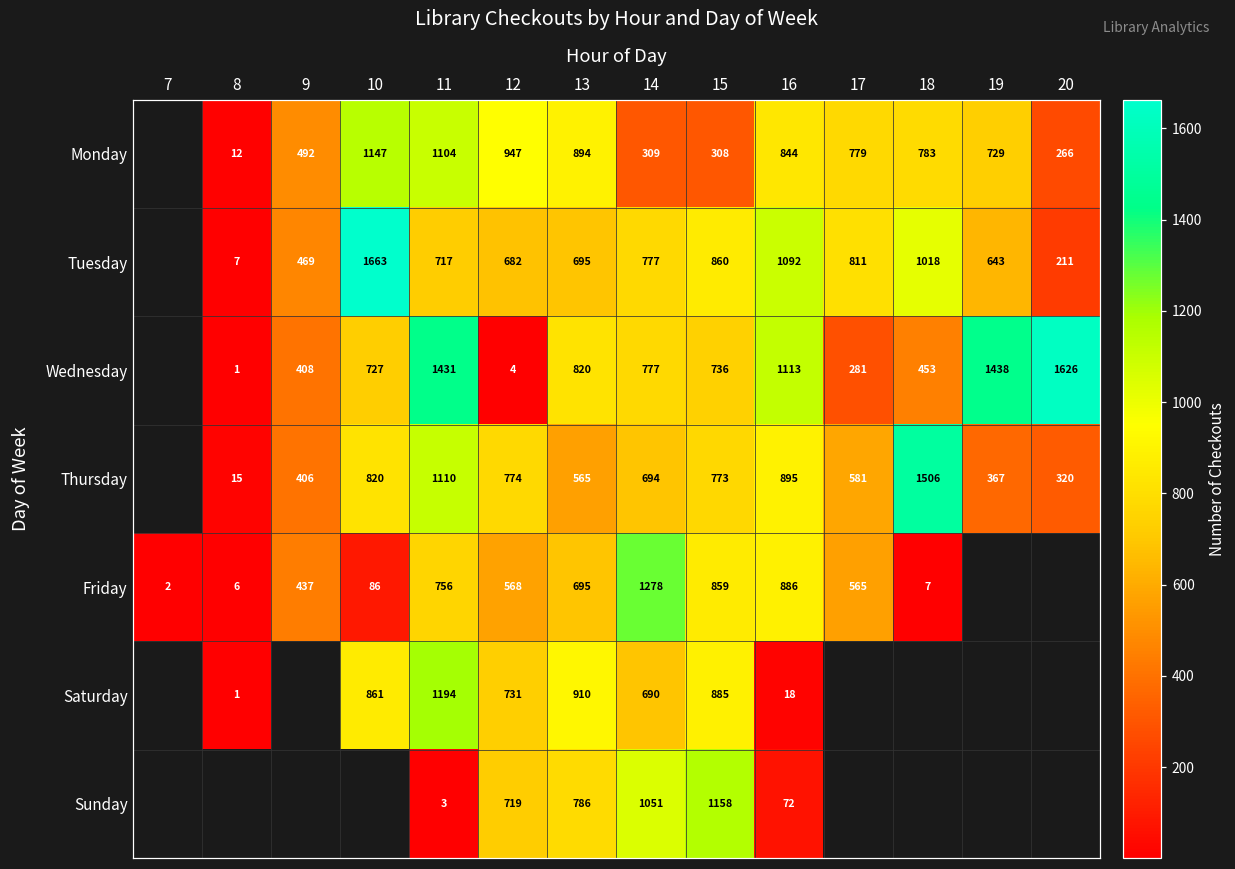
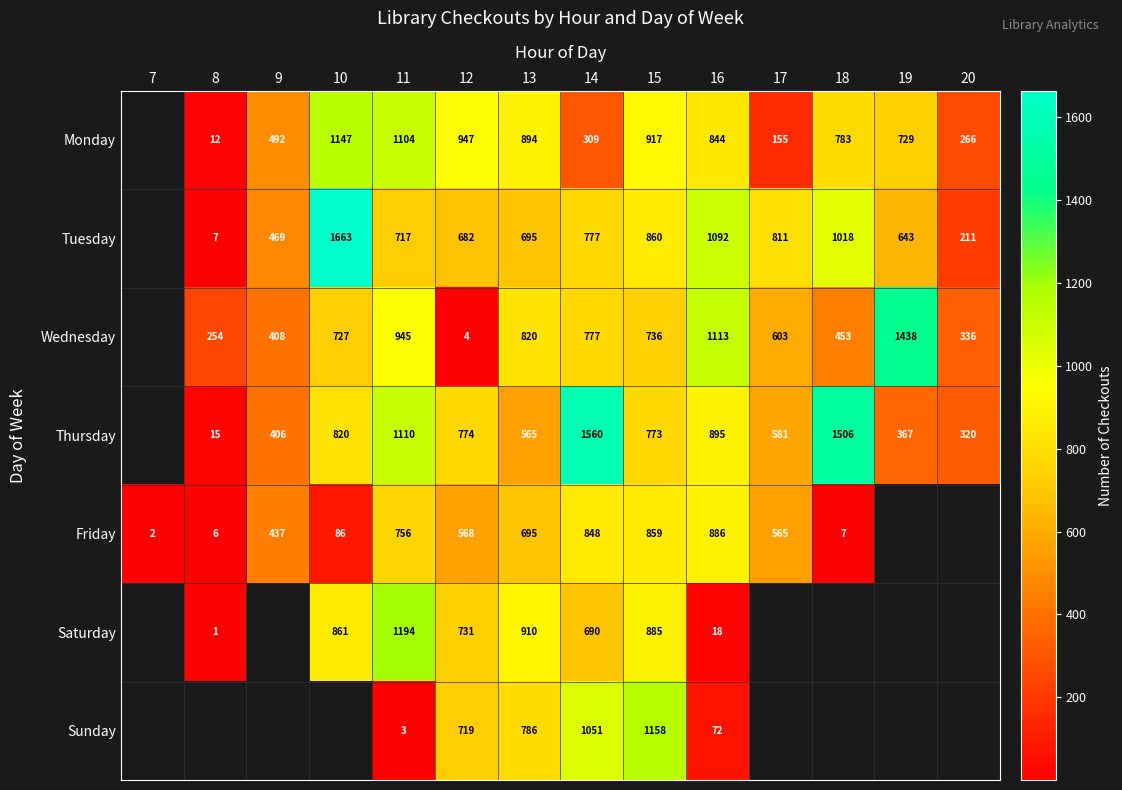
Monday, 15: 308 -> 917
Monday, 17: 779 -> 155
Wednesday, 8: 1 -> 254
Wednesday, 11: 1431 -> 945
Wednesday, 17: 281 -> 603
Wednesday, 20: 1626 -> 336
Thursday, 14: 694 -> 1560
Friday, 14: 1278 -> 848
